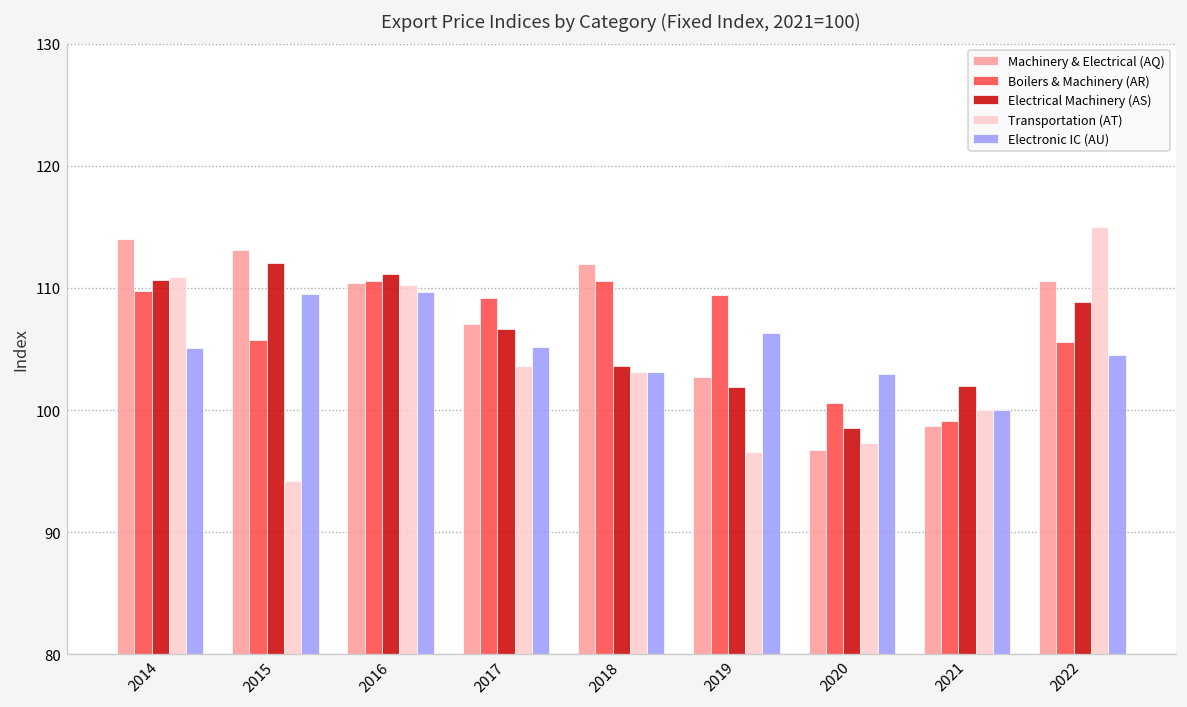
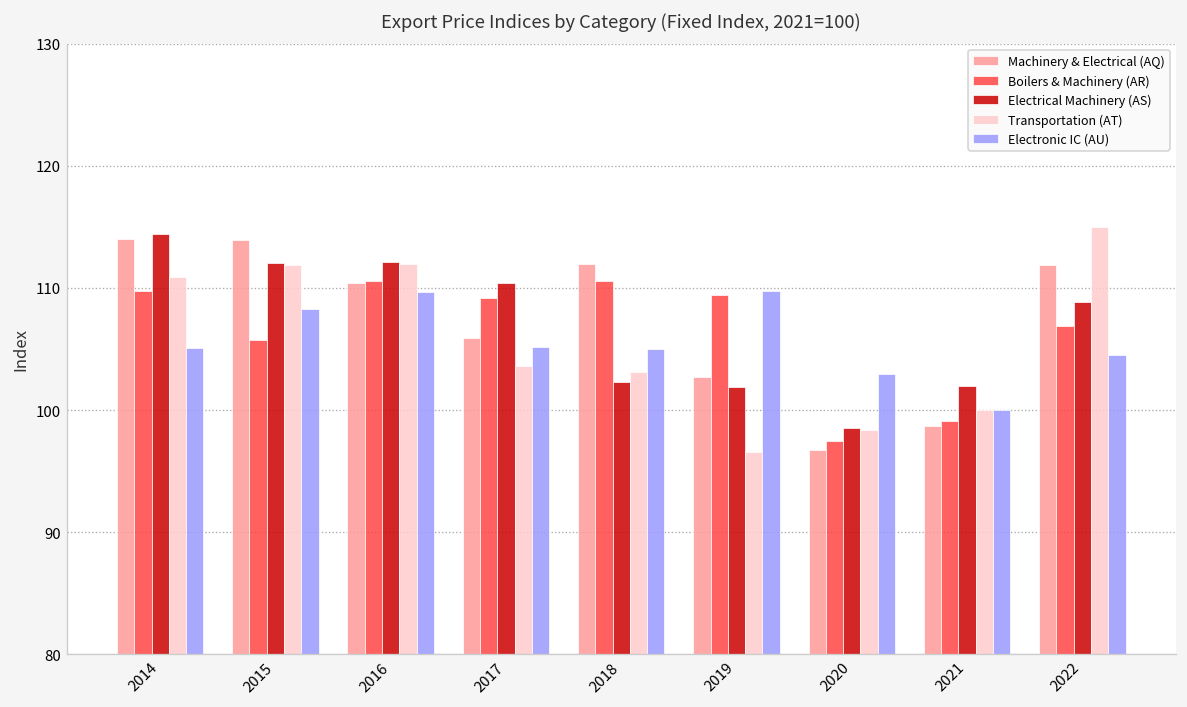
Electrical Machinery (AS), 2014: 110.7 -> 114.4
Machinery & Electrical (AQ), 2015: 113.1 -> 113.9
Transportation (AT), 2015: 94.2 -> 111.9
Electronic IC (AU), 2015: 109.5 -> 108.3
Electrical Machinery (AS), 2016: 111.1 -> 112.1
Transportation (AT), 2016: 110.2 -> 111.9
Machinery & Electrical (AQ), 2017: 107.0 -> 105.9
Electrical Machinery (AS), 2017: 106.6 -> 110.4
Electrical Machinery (AS), 2018: 103.6 -> 102.3
Electronic IC (AU), 2018: 103.1 -> 105.0
Electronic IC (AU), 2019: 106.3 -> 109.8
Boilers & Machinery (AR), 2020: 100.6 -> 97.5
Transportation (AT), 2020: 97.3 -> 98.4
Machinery & Electrical (AQ), 2022: 110.6 -> 111.8
Boilers & Machinery (AR), 2022: 105.6 -> 106.8
